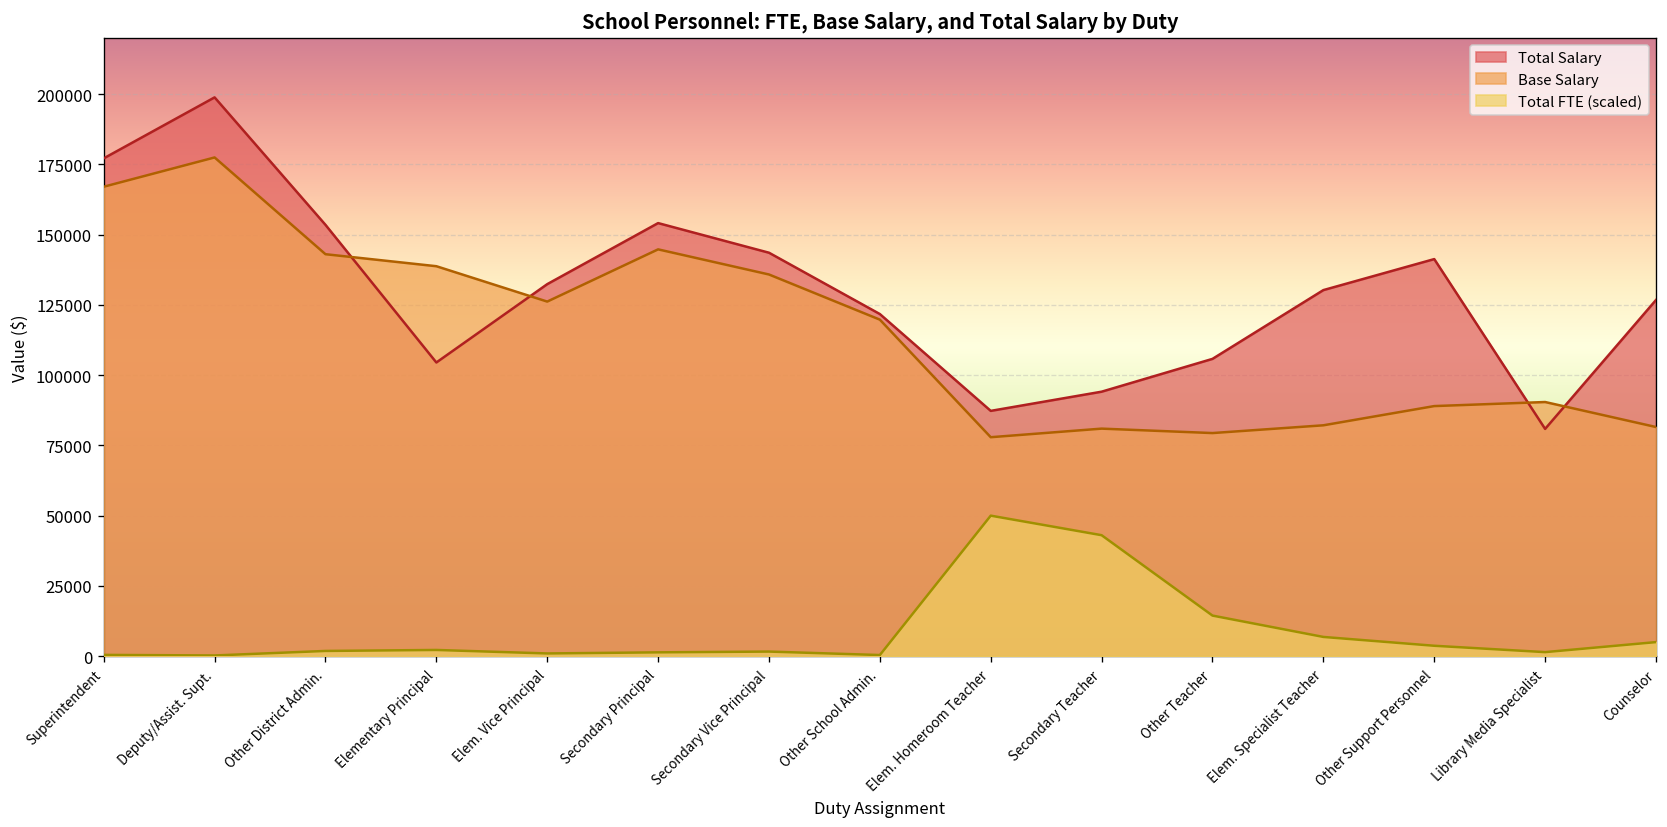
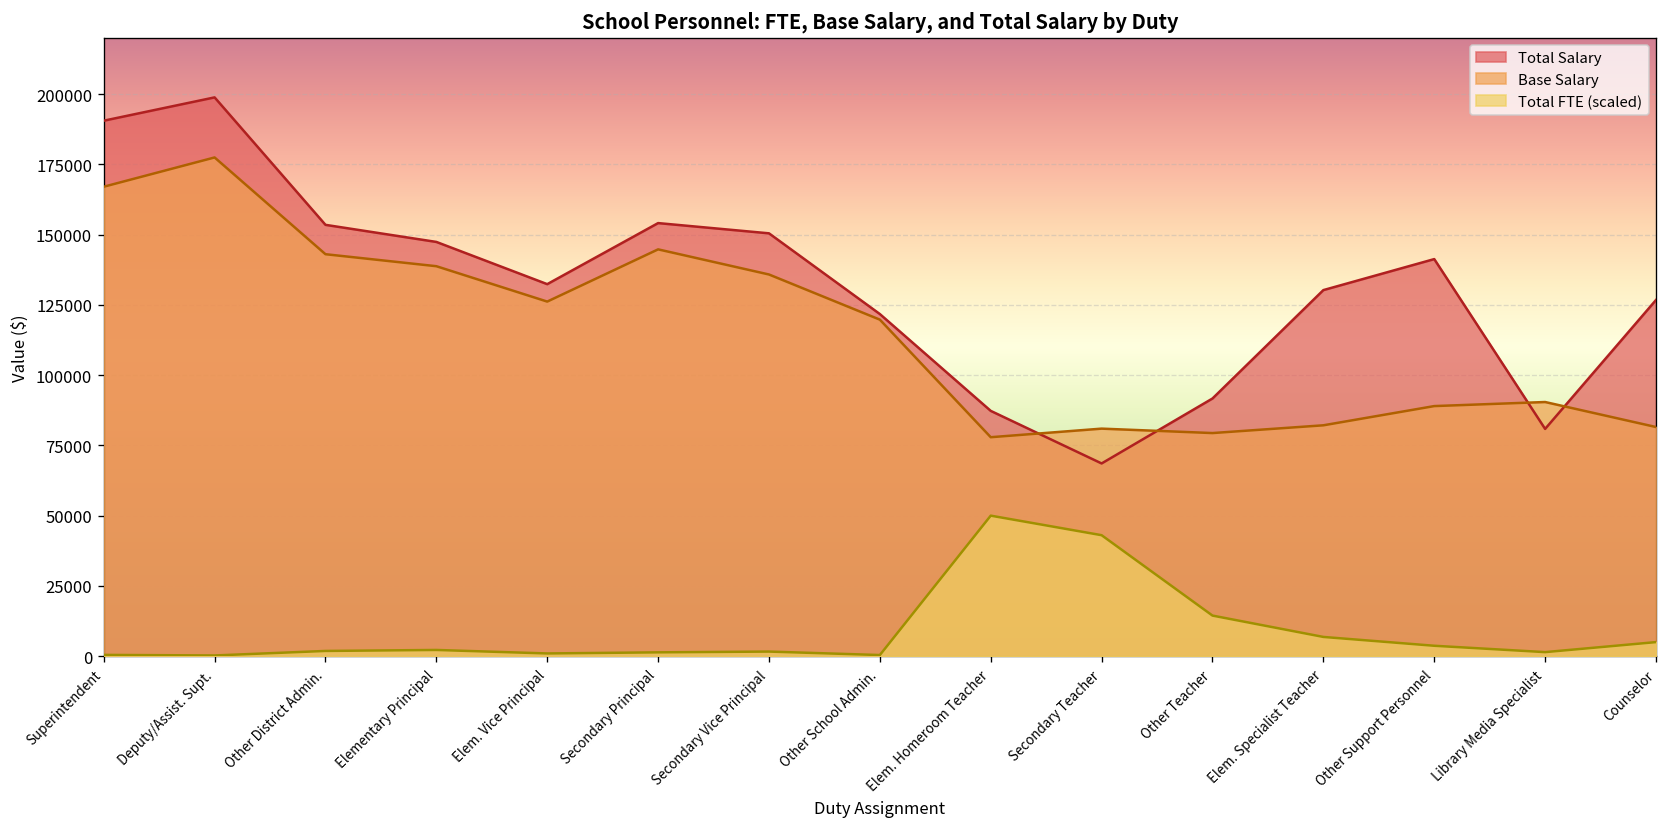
Total Salary, Superintendent: 177000 -> 191000
Total Salary, Elementary Principal: 104000 -> 147000
Total Salary, Secondary Vice Principal: 144000 -> 150000
Total Salary, Secondary Teacher: 94000 -> 69000
Total Salary, Other Teacher: 106000 -> 92000
